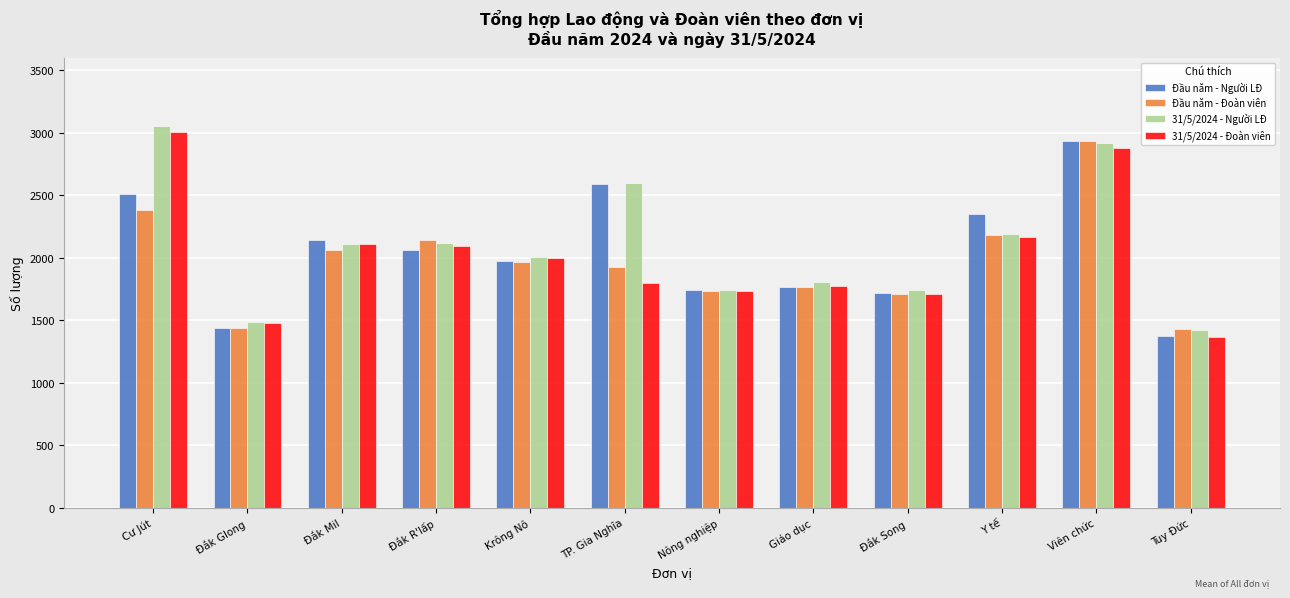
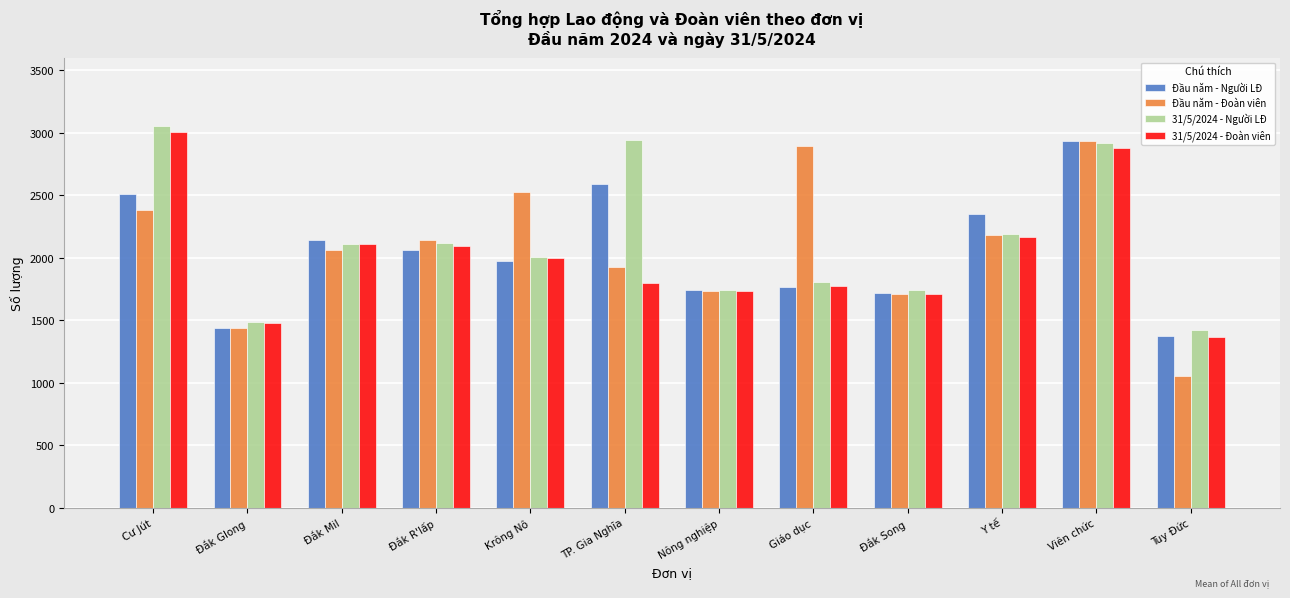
Đầu năm - Đoàn viên, Krông Nô: 1970 -> 2520
31/5/2024 - Người LĐ, TP. Gia Nghĩa: 2590 -> 2940
Đầu năm - Đoàn viên, Giáo dục: 1770 -> 2890
Đầu năm - Đoàn viên, Tuy Đức: 1430 -> 1050
